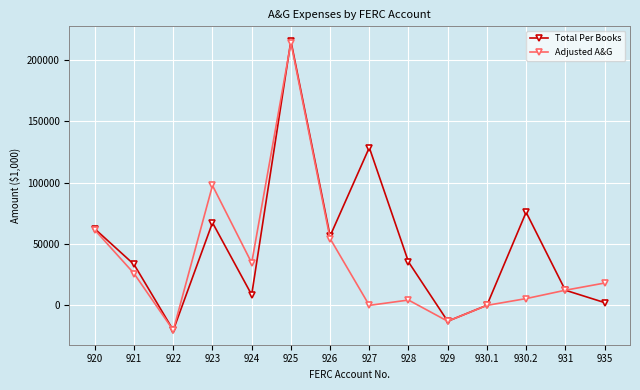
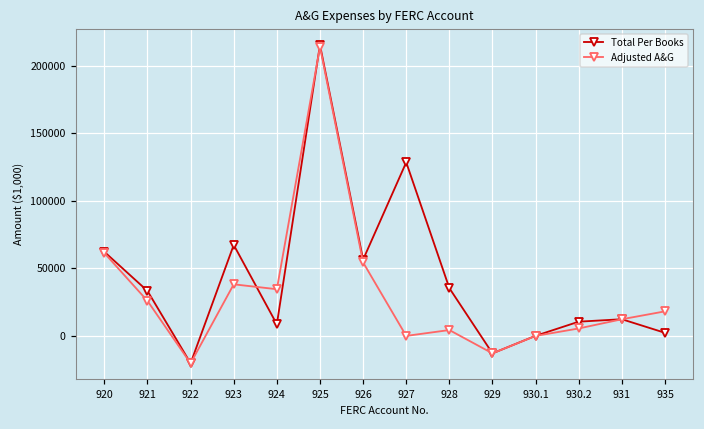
Adjusted A&G, 923: 98000 -> 38000
Total Per Books, 930.2: 76000 -> 11000
